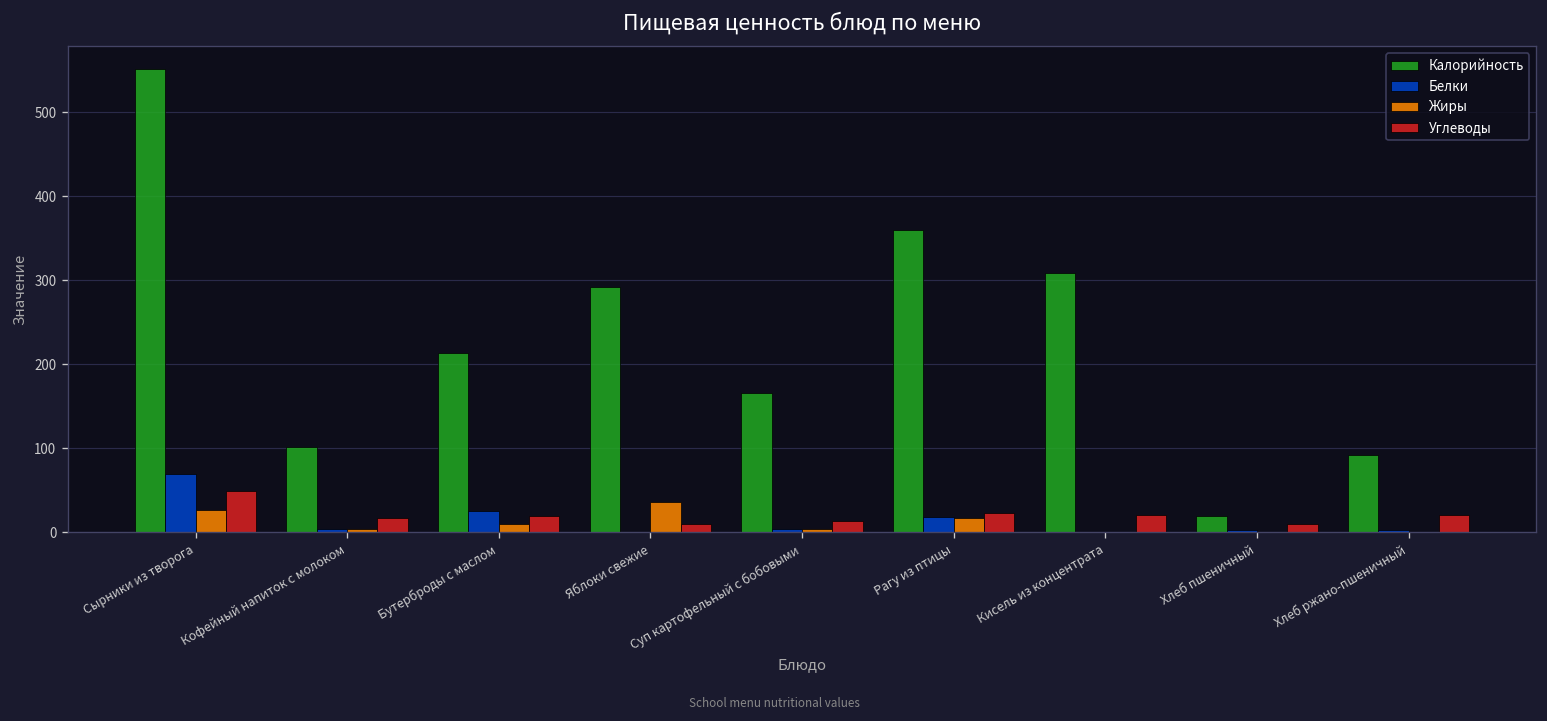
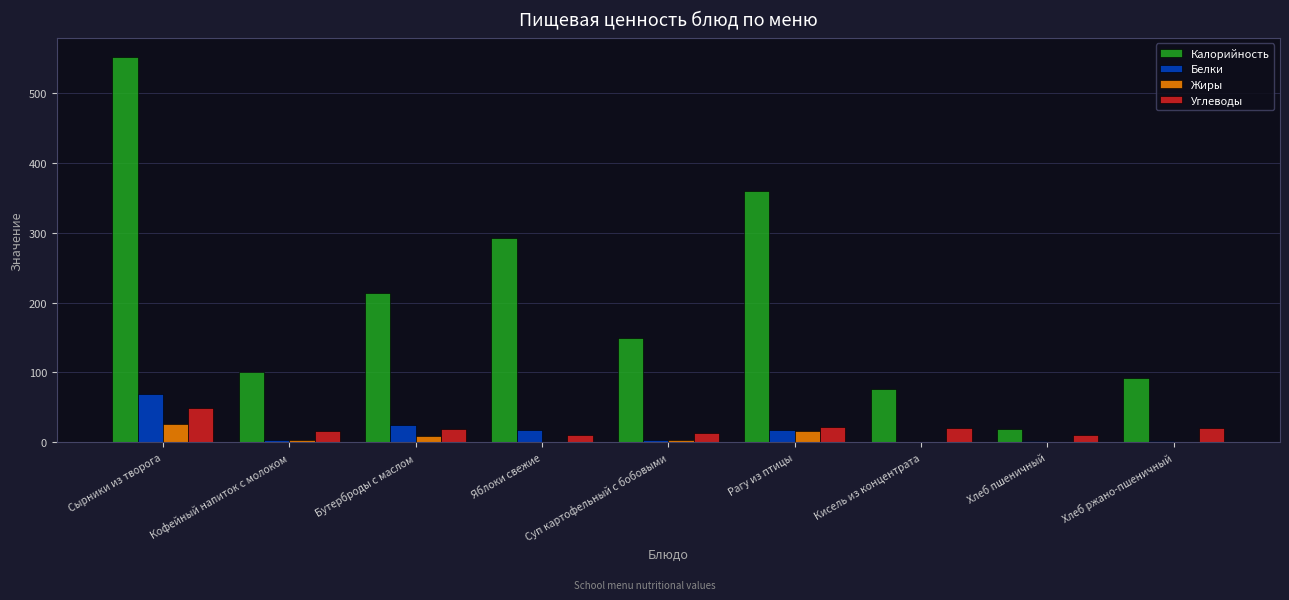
Белки, Яблоки свежие: 0 -> 20
Жиры, Яблоки свежие: 40 -> 0
Калорийность, Суп картофельный с бобовыми: 170 -> 150
Калорийность, Кисель из концентрата: 310 -> 80
